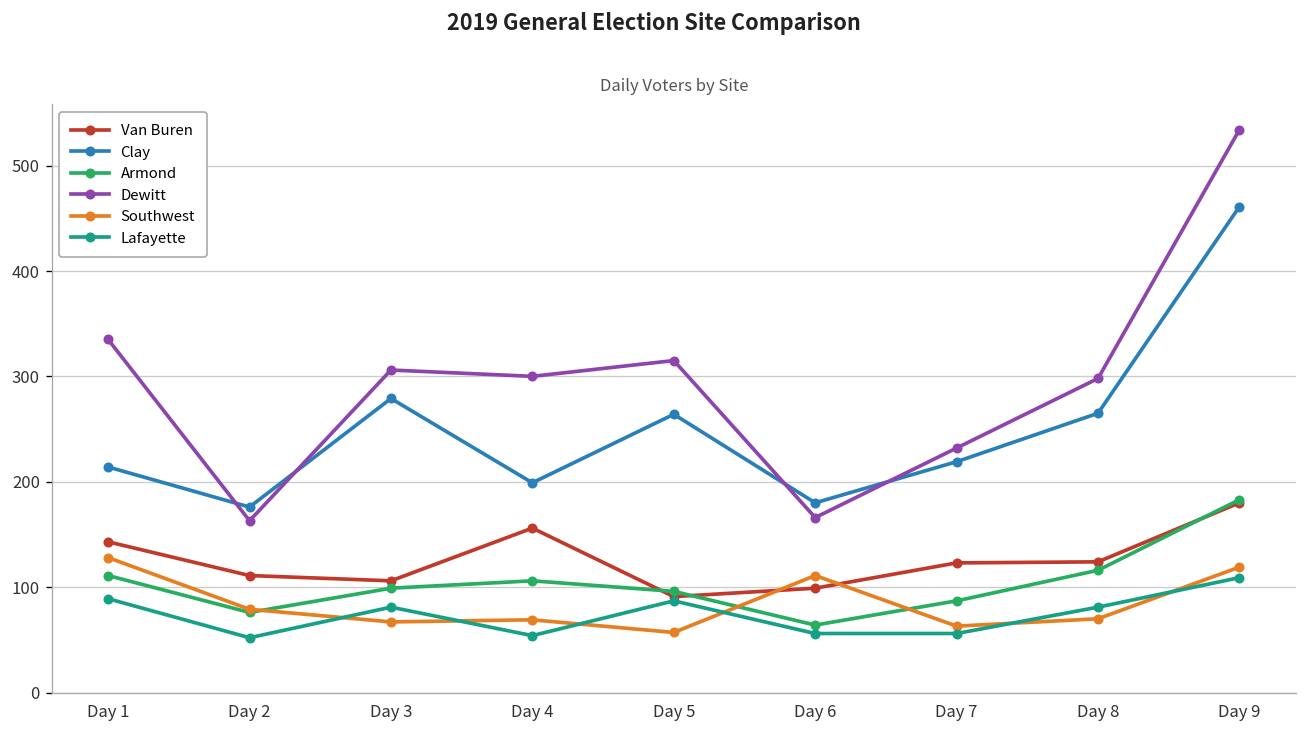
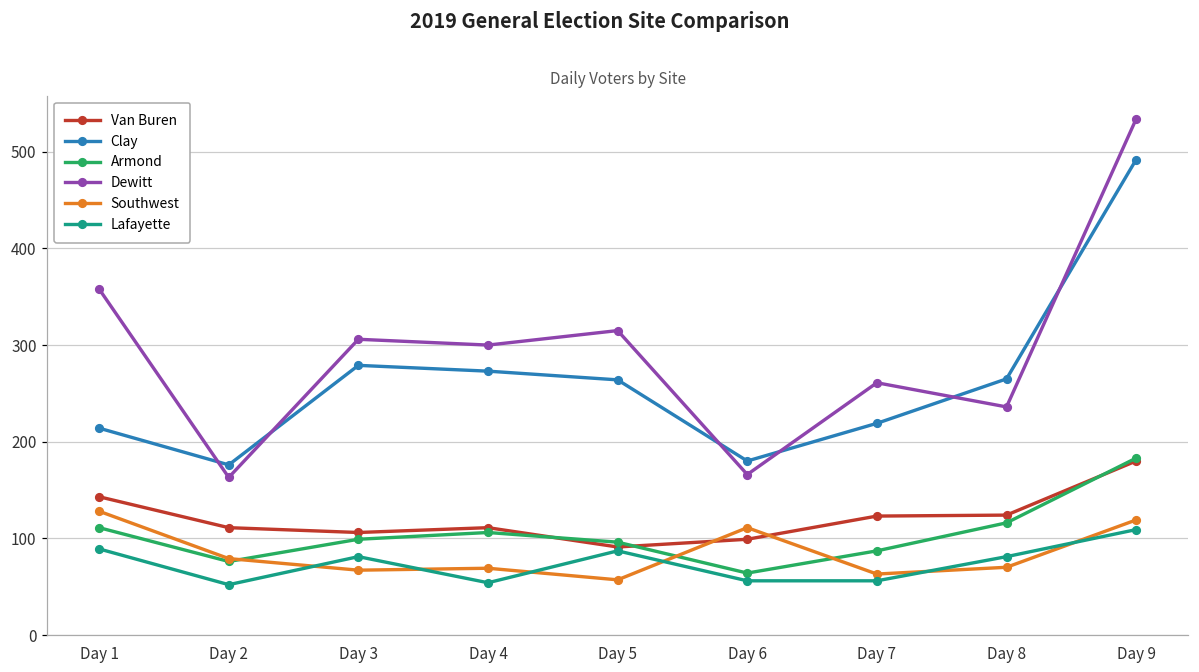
Dewitt, Day 1: 340 -> 360
Van Buren, Day 4: 160 -> 110
Clay, Day 4: 200 -> 270
Dewitt, Day 7: 230 -> 260
Dewitt, Day 8: 300 -> 240
Clay, Day 9: 460 -> 490
